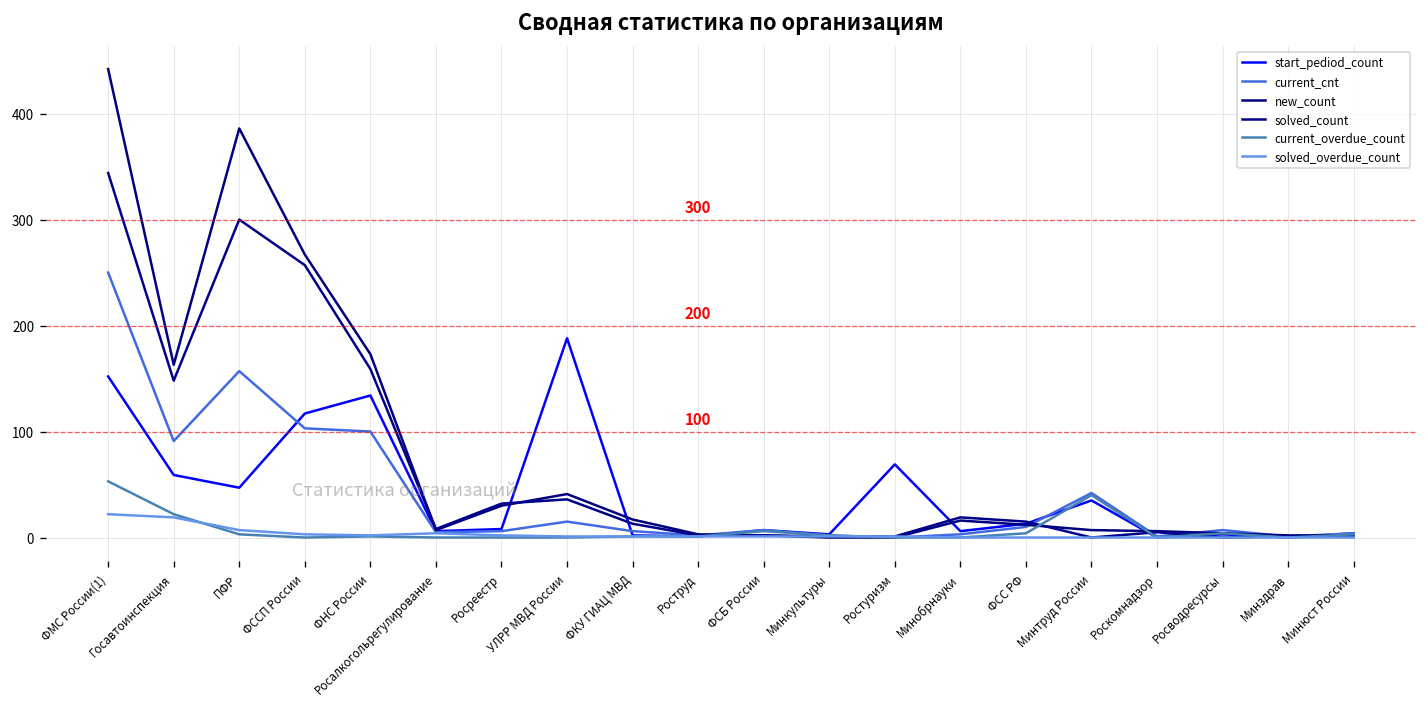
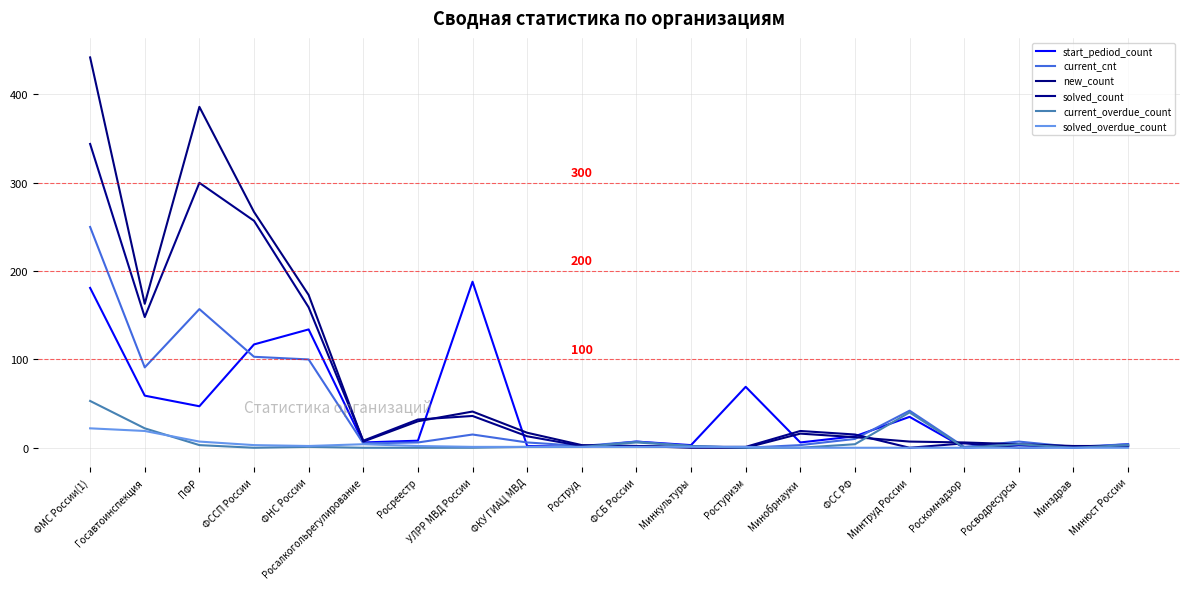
start_pediod_count, ФМС России(1): 150 -> 180
